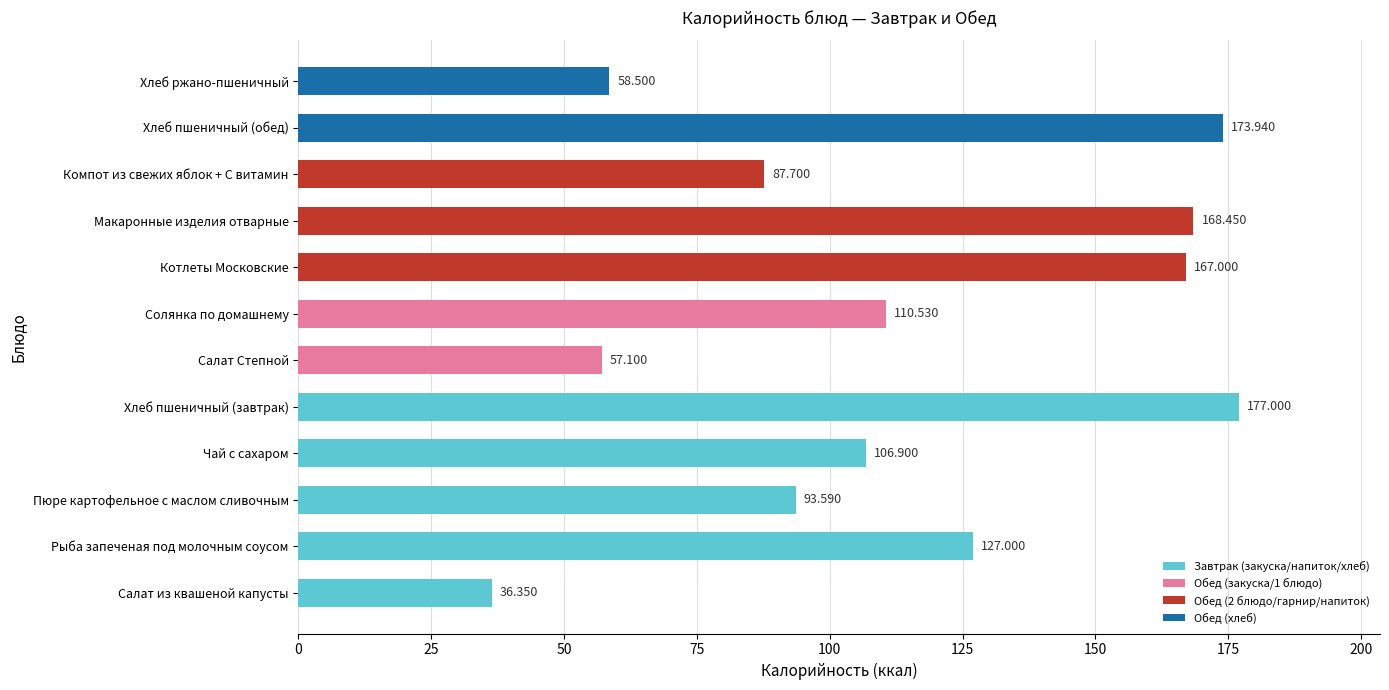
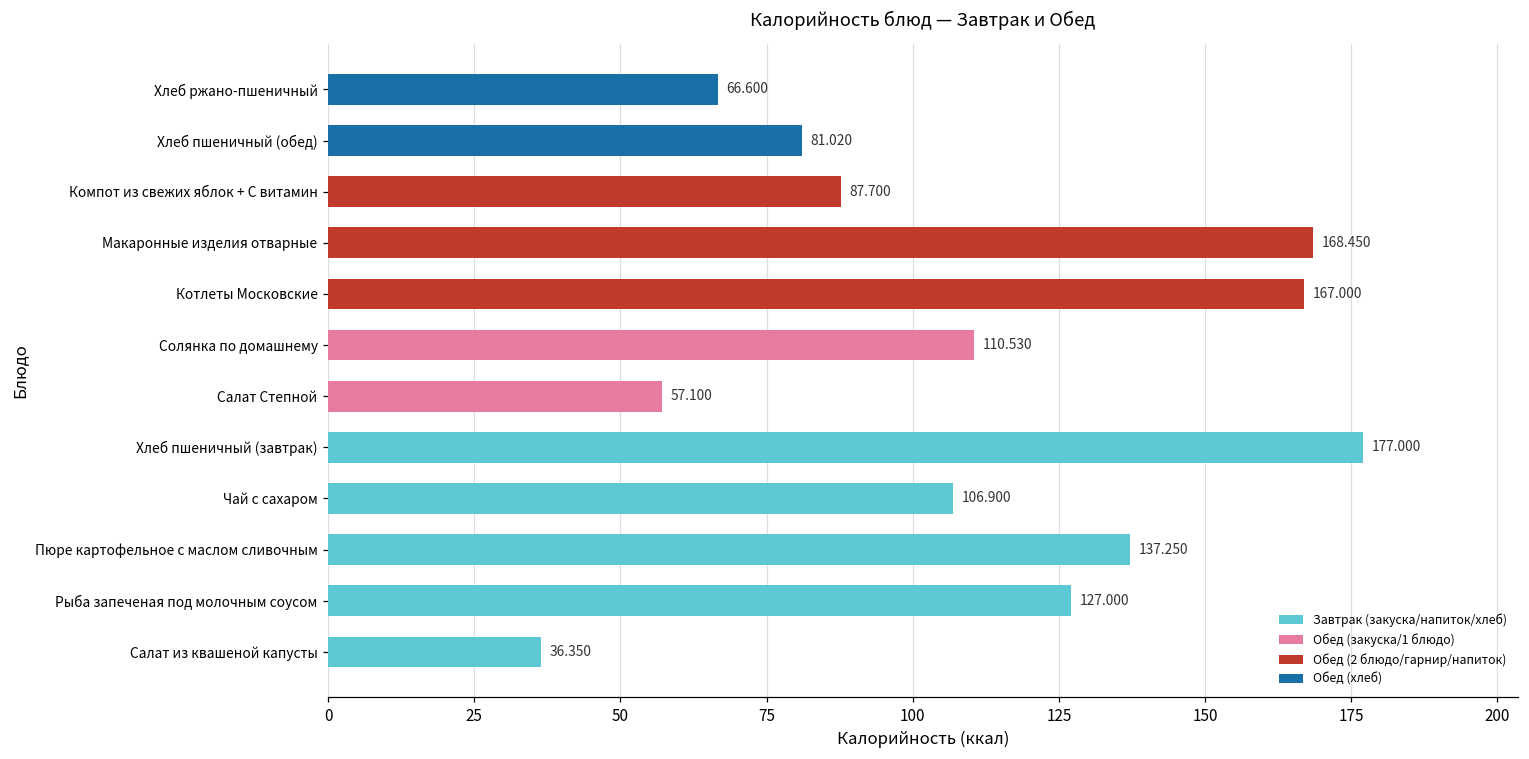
Хлеб ржано-пшеничный: 58.500 -> 66.600
Хлеб пшеничный (обед): 173.940 -> 81.020
Пюре картофельное с маслом сливочным: 93.590 -> 137.250
